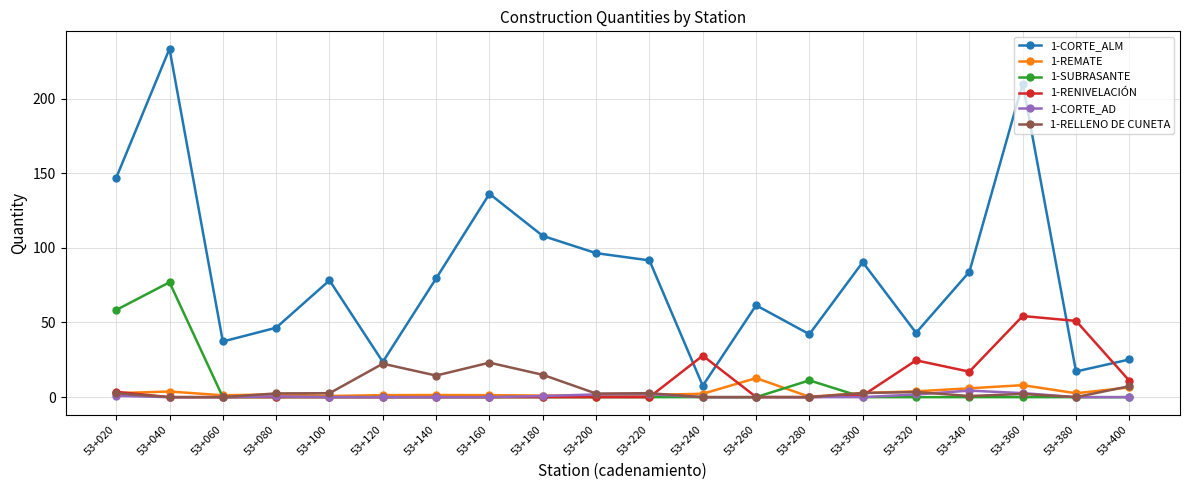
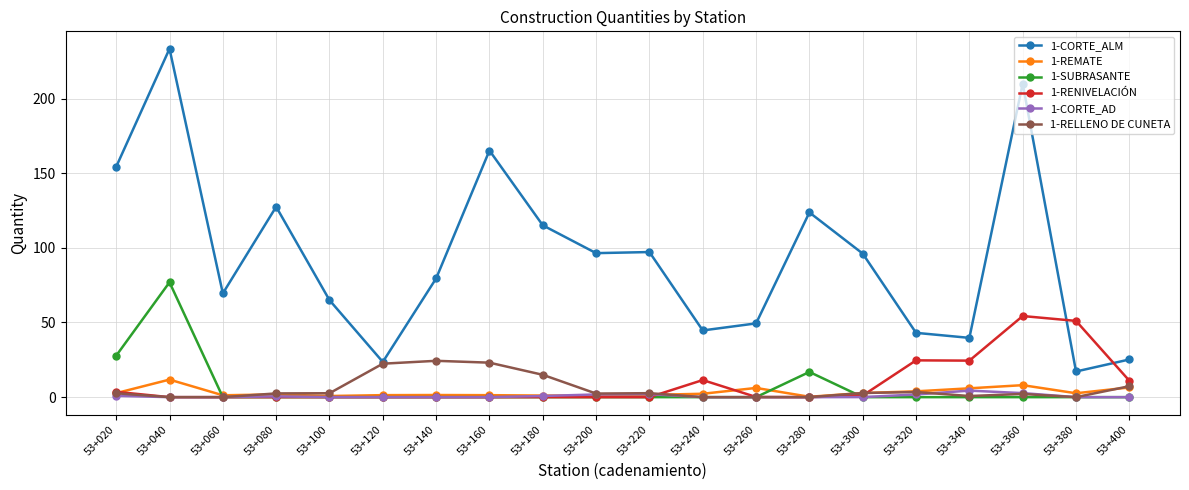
1-CORTE_ALM, 53+020: 147 -> 154
1-SUBRASANTE, 53+020: 58 -> 28
1-REMATE, 53+040: 4 -> 12
1-CORTE_ALM, 53+060: 37 -> 70
1-CORTE_ALM, 53+080: 47 -> 128
1-CORTE_ALM, 53+100: 78 -> 65
1-RELLENO DE CUNETA, 53+140: 14 -> 24
1-CORTE_ALM, 53+160: 136 -> 165
1-CORTE_ALM, 53+180: 108 -> 115
1-CORTE_ALM, 53+220: 92 -> 97
1-CORTE_ALM, 53+240: 8 -> 45
1-RENIVELACIÓN, 53+240: 28 -> 11
1-CORTE_ALM, 53+260: 62 -> 49
1-REMATE, 53+260: 13 -> 6
1-CORTE_ALM, 53+280: 42 -> 124
1-SUBRASANTE, 53+280: 11 -> 17
1-CORTE_ALM, 53+300: 90 -> 96
1-CORTE_ALM, 53+340: 84 -> 40
1-RENIVELACIÓN, 53+340: 17 -> 24
